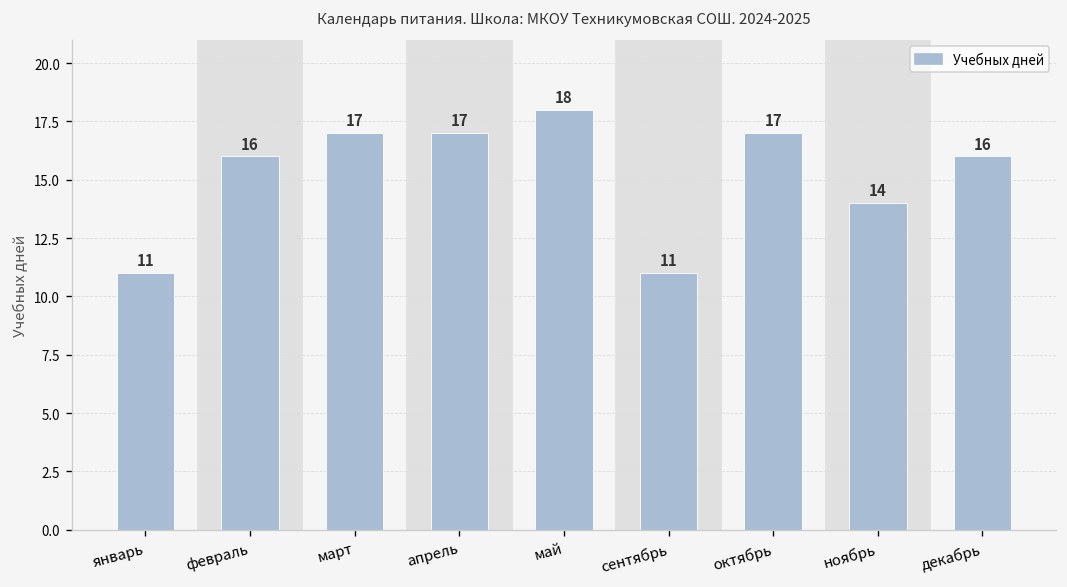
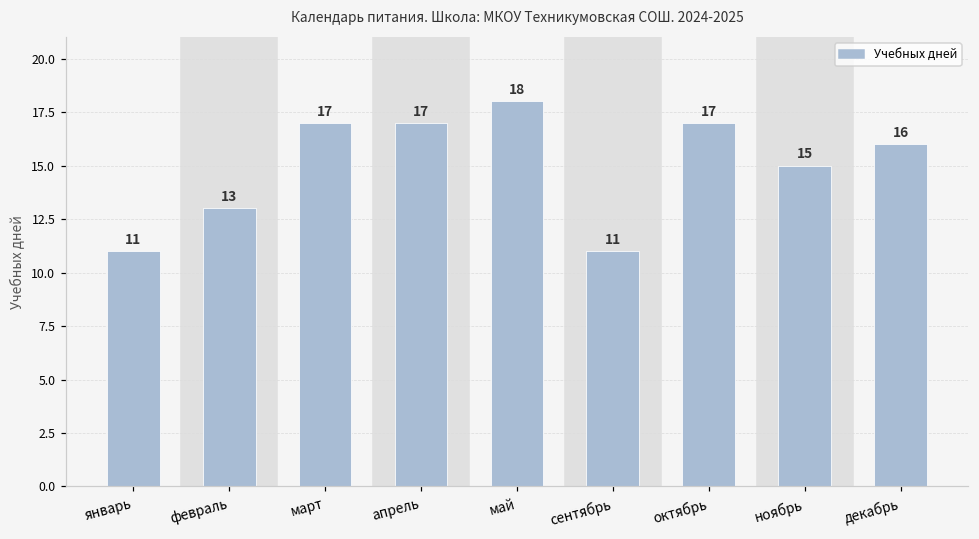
февраль: 16 -> 13
ноябрь: 14 -> 15
